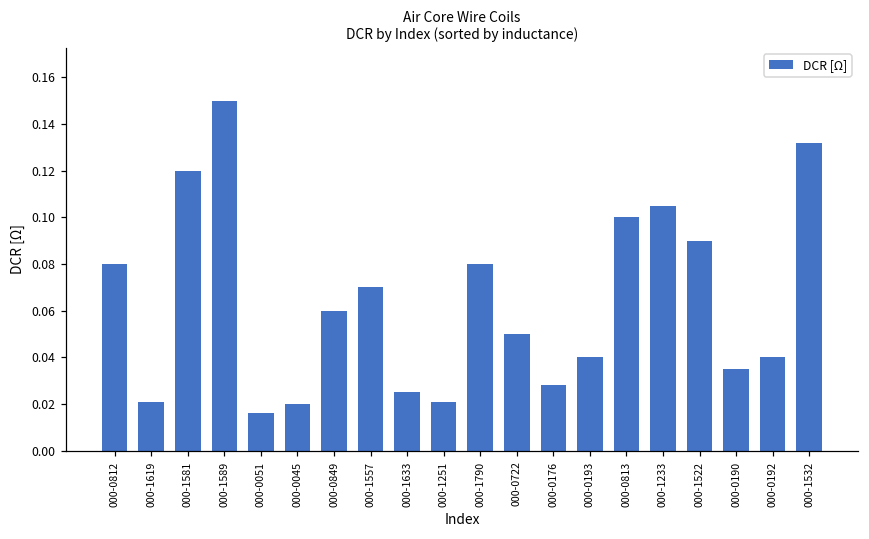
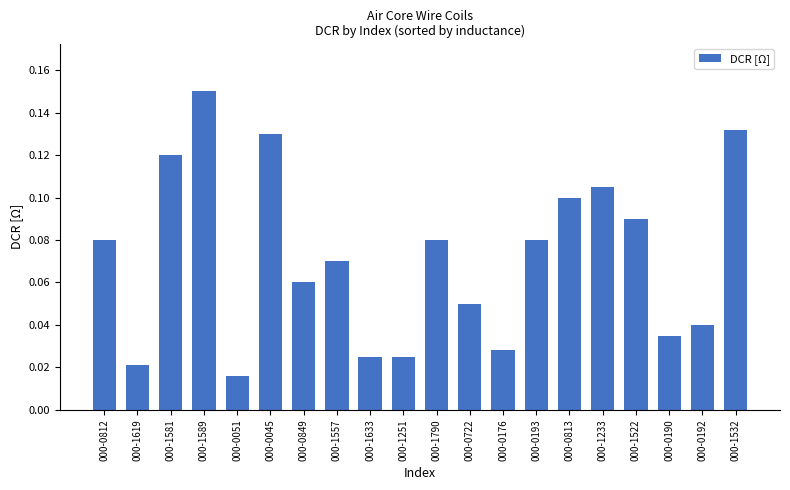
000-0045: 0.02 -> 0.13
000-1251: 0.021 -> 0.025
000-0193: 0.04 -> 0.08
